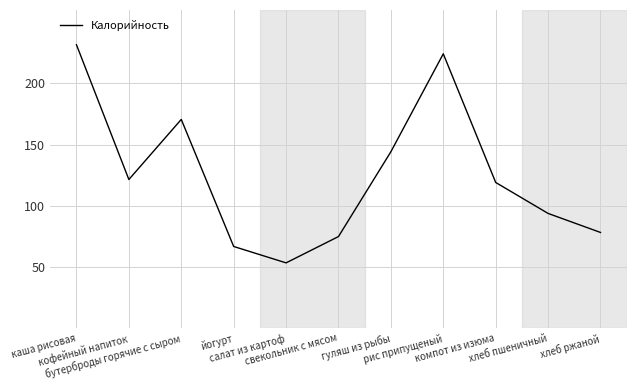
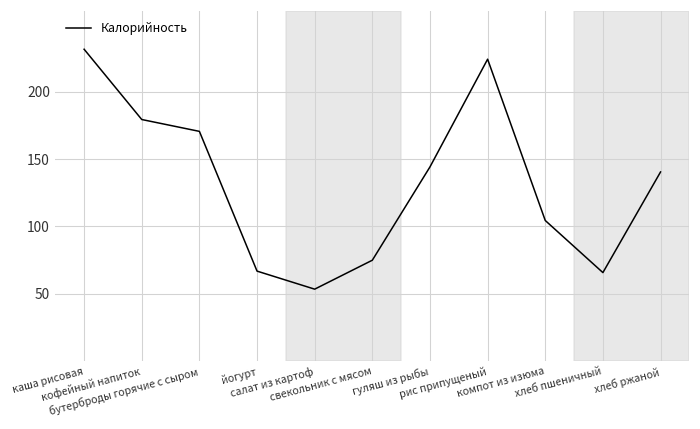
кофейный напиток: 122 -> 179
компот из изюма: 119 -> 104
хлеб пшеничный: 94 -> 66
хлеб ржаной: 78 -> 140
